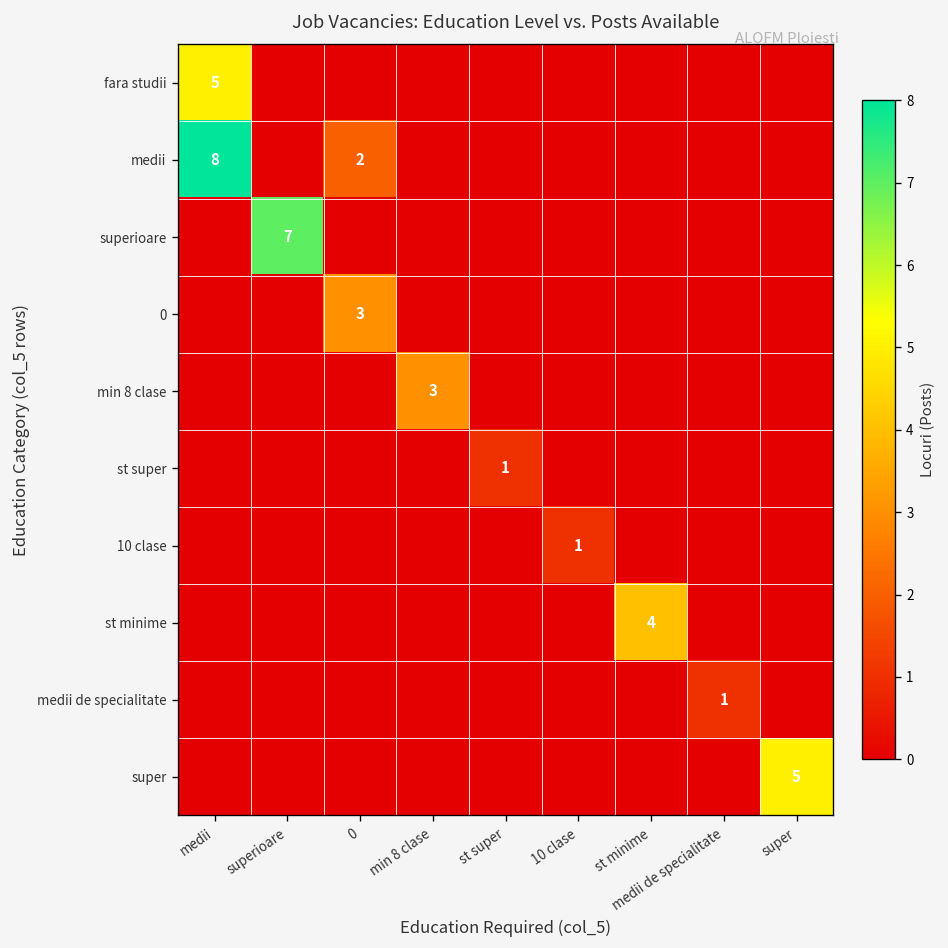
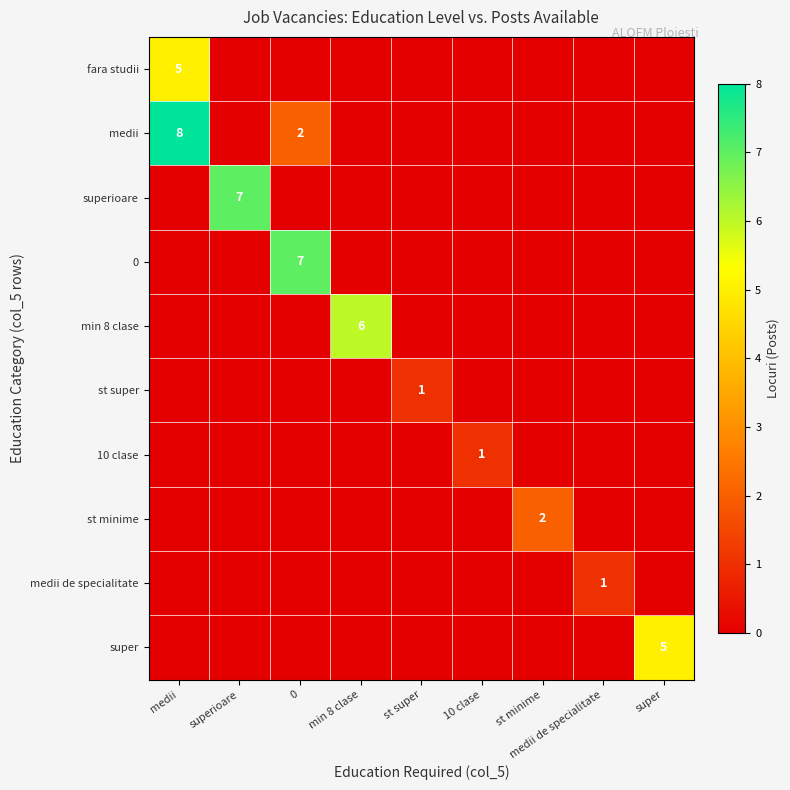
0, 0: 3 -> 7
min 8 clase, min 8 clase: 3 -> 6
st minime, st minime: 4 -> 2
